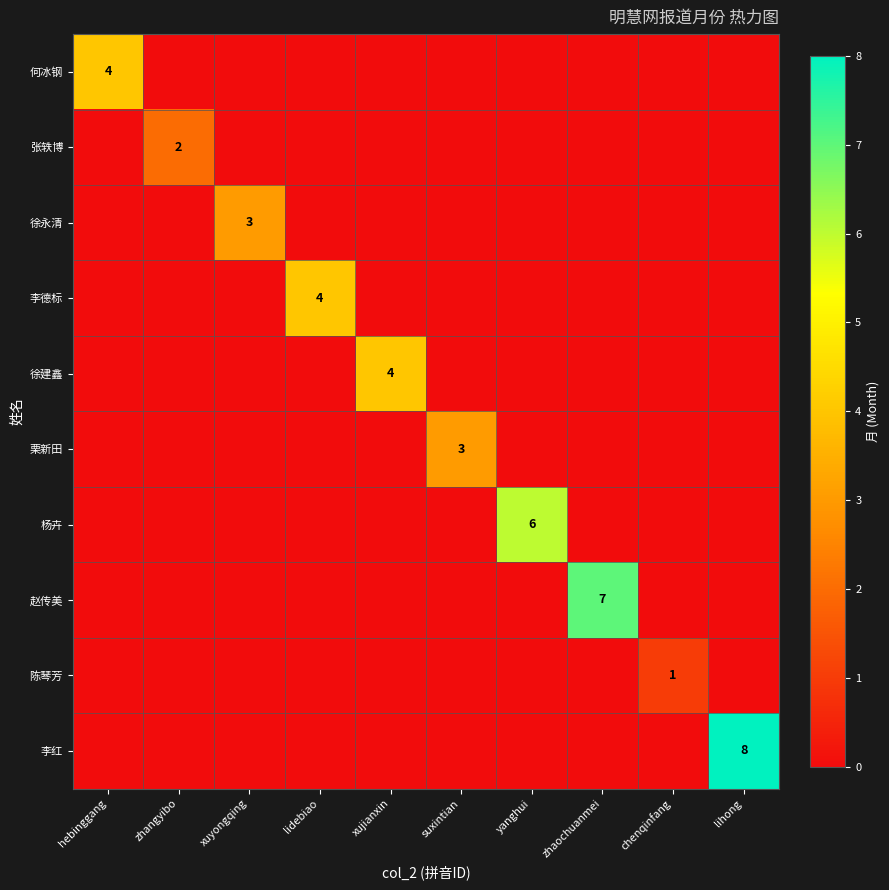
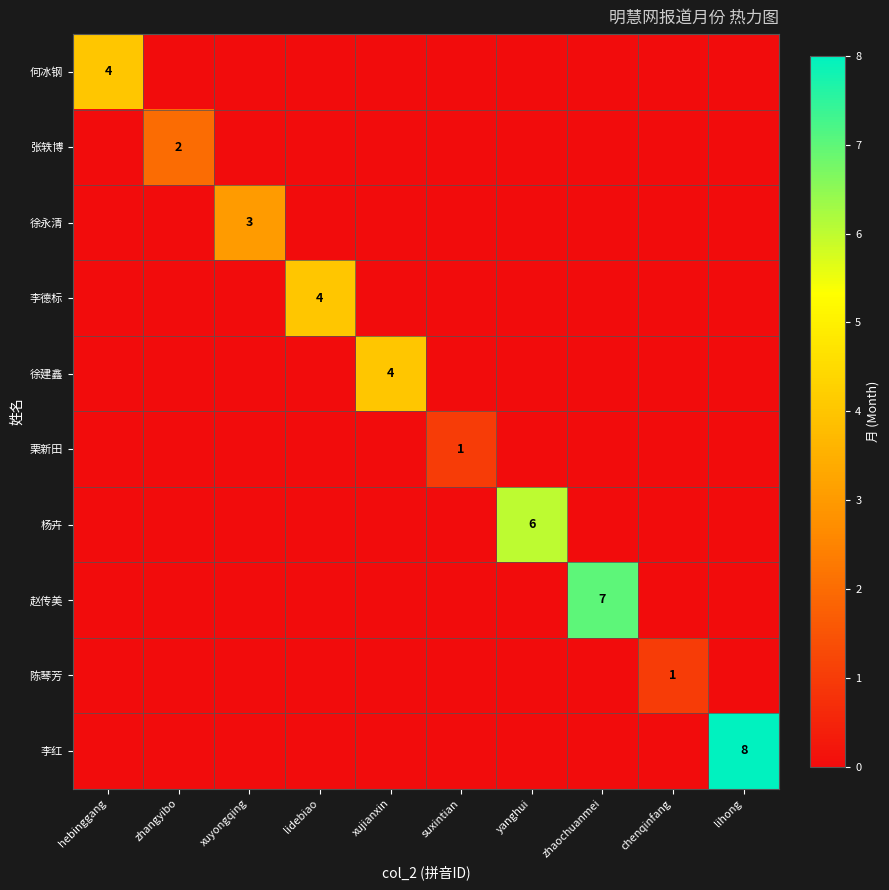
栗新田, suxintian: 3 -> 1
